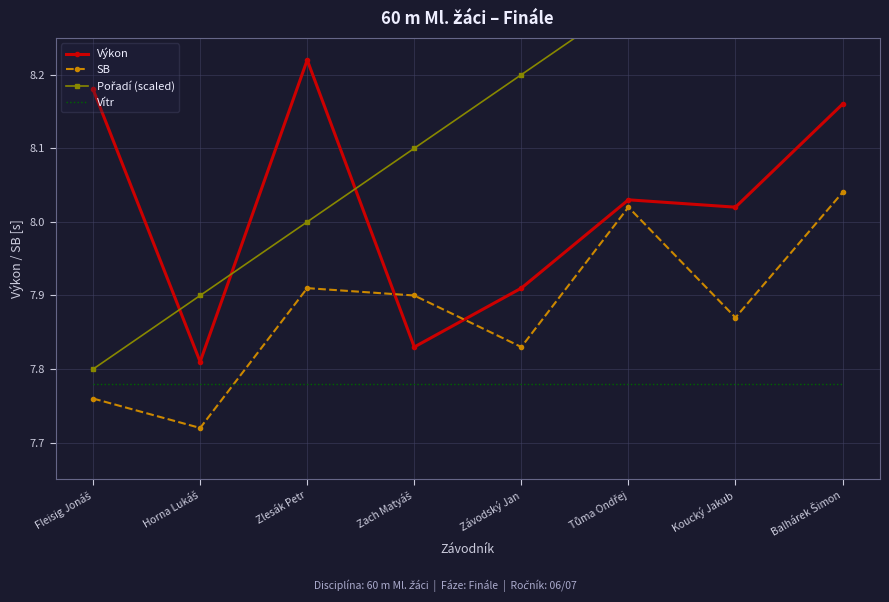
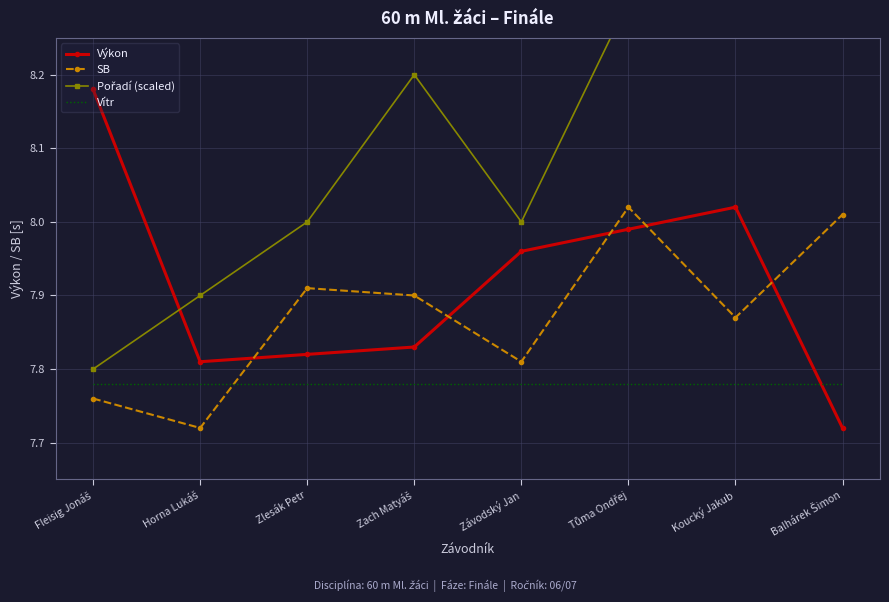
Výkon, Zlesák Petr: 8.22 -> 7.82
Pořadí (scaled), Zach Matyáš: 8.10 -> 8.20
Výkon, Závodský Jan: 7.91 -> 7.96
SB, Závodský Jan: 7.83 -> 7.81
Pořadí (scaled), Závodský Jan: 8.20 -> 8.00
Výkon, Tůma Ondřej: 8.03 -> 7.99
Výkon, Balhárek Šimon: 8.16 -> 7.72
SB, Balhárek Šimon: 8.04 -> 8.01
